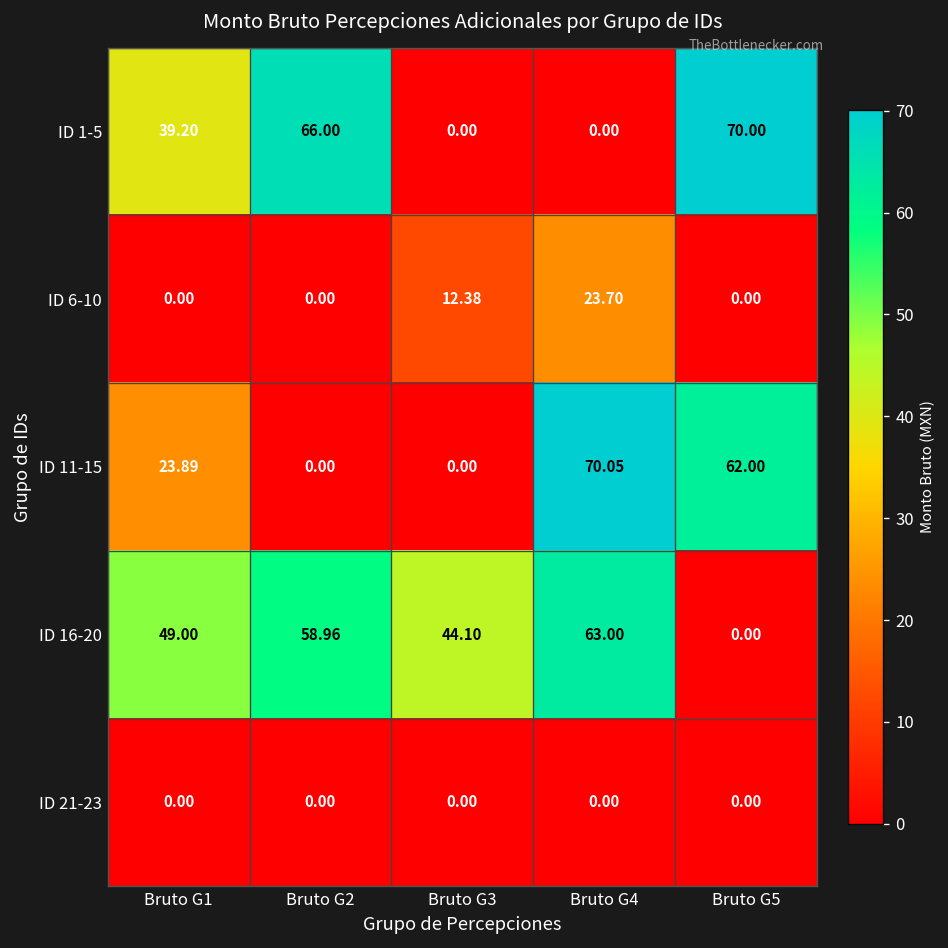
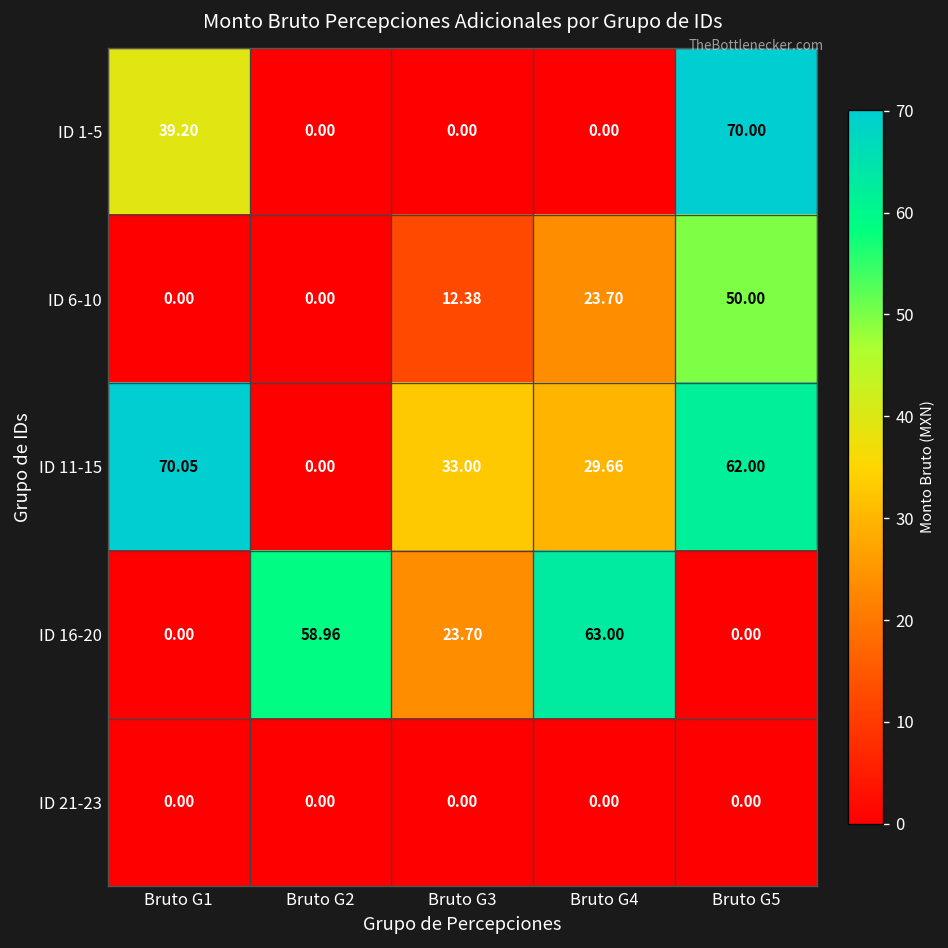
ID 1-5, Bruto G2: 66.00 -> 0.00
ID 6-10, Bruto G5: 0.00 -> 50.00
ID 11-15, Bruto G1: 23.89 -> 70.05
ID 11-15, Bruto G3: 0.00 -> 33.00
ID 11-15, Bruto G4: 70.05 -> 29.66
ID 16-20, Bruto G1: 49.00 -> 0.00
ID 16-20, Bruto G3: 44.10 -> 23.70
